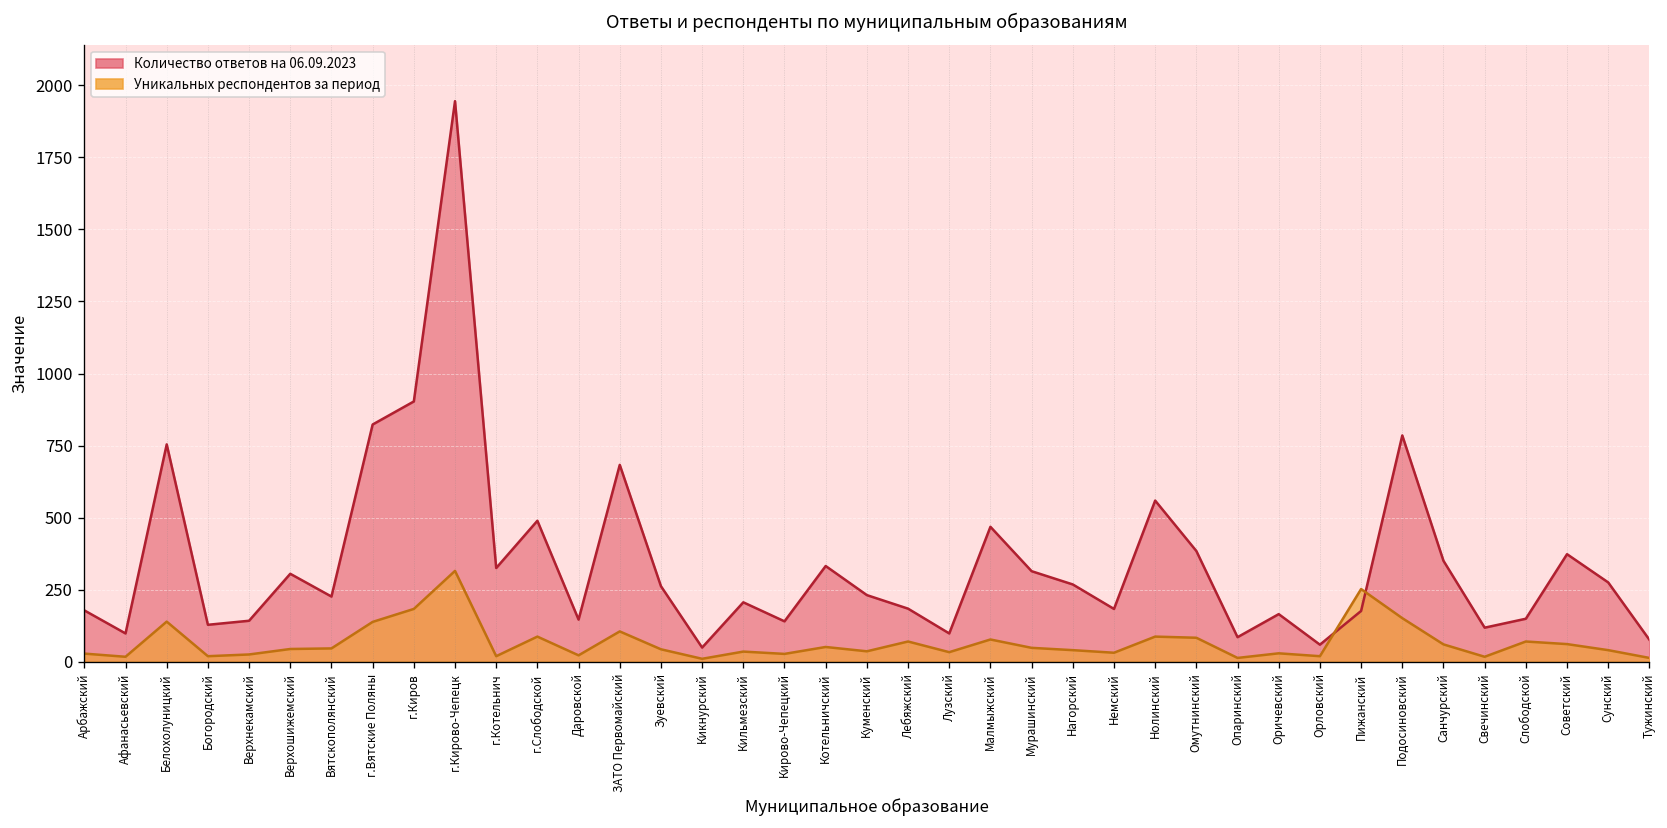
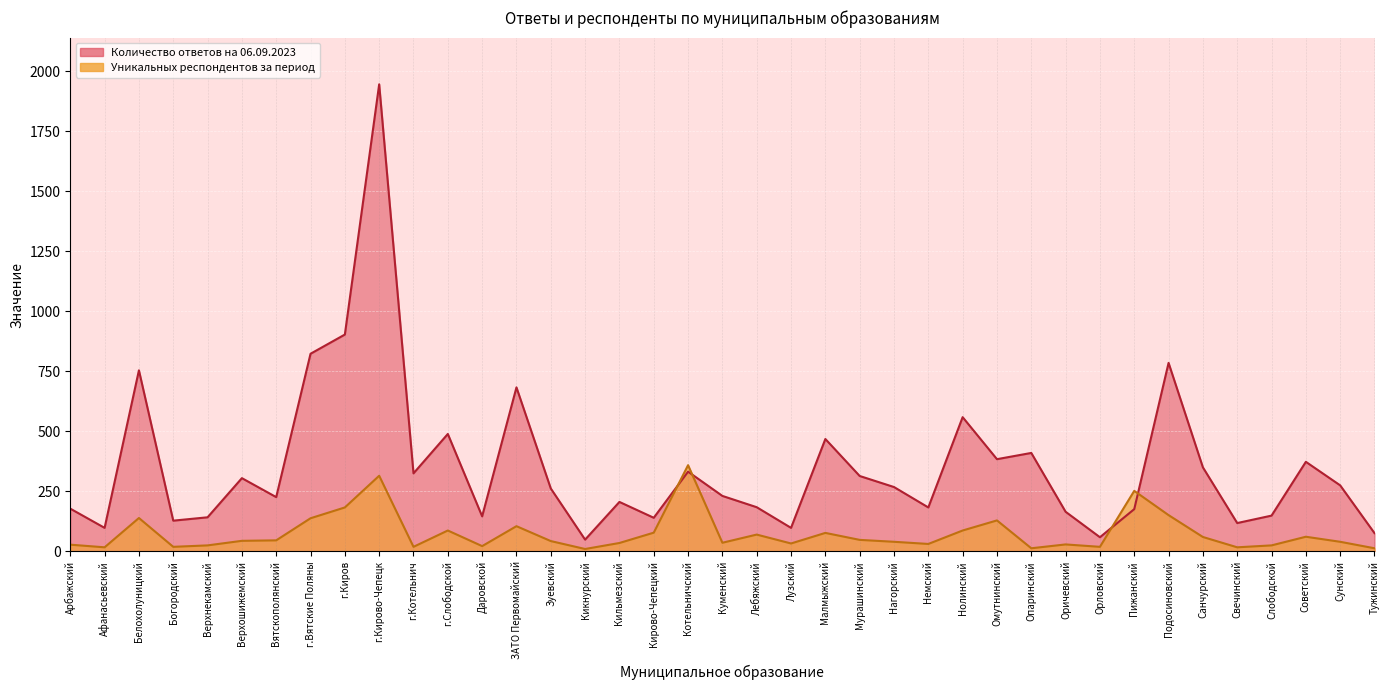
Уникальных респондентов за период, Кирово-Чепецкий: 30 -> 80
Уникальных респондентов за период, Котельничский: 50 -> 360
Уникальных респондентов за период, Омутнинский: 80 -> 130
Количество ответов на 06.09.2023, Опаринский: 90 -> 410
Уникальных респондентов за период, Слободской: 70 -> 30
